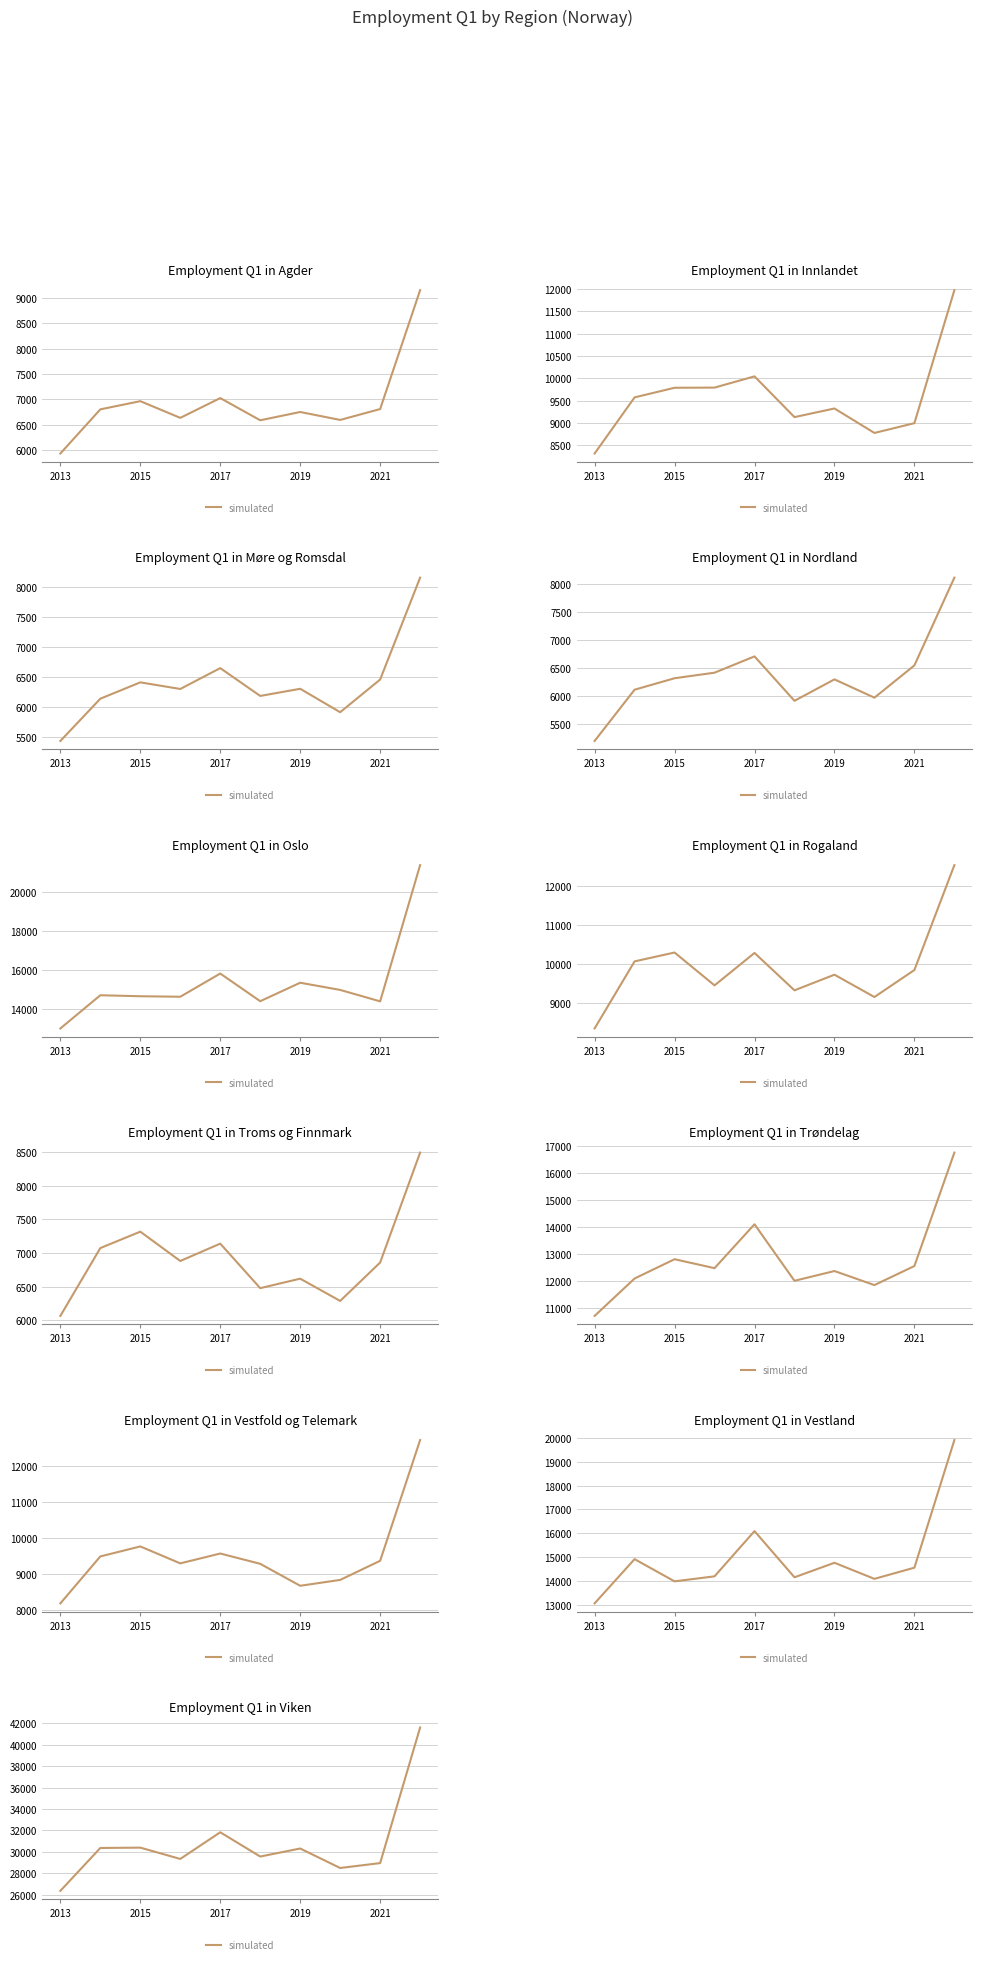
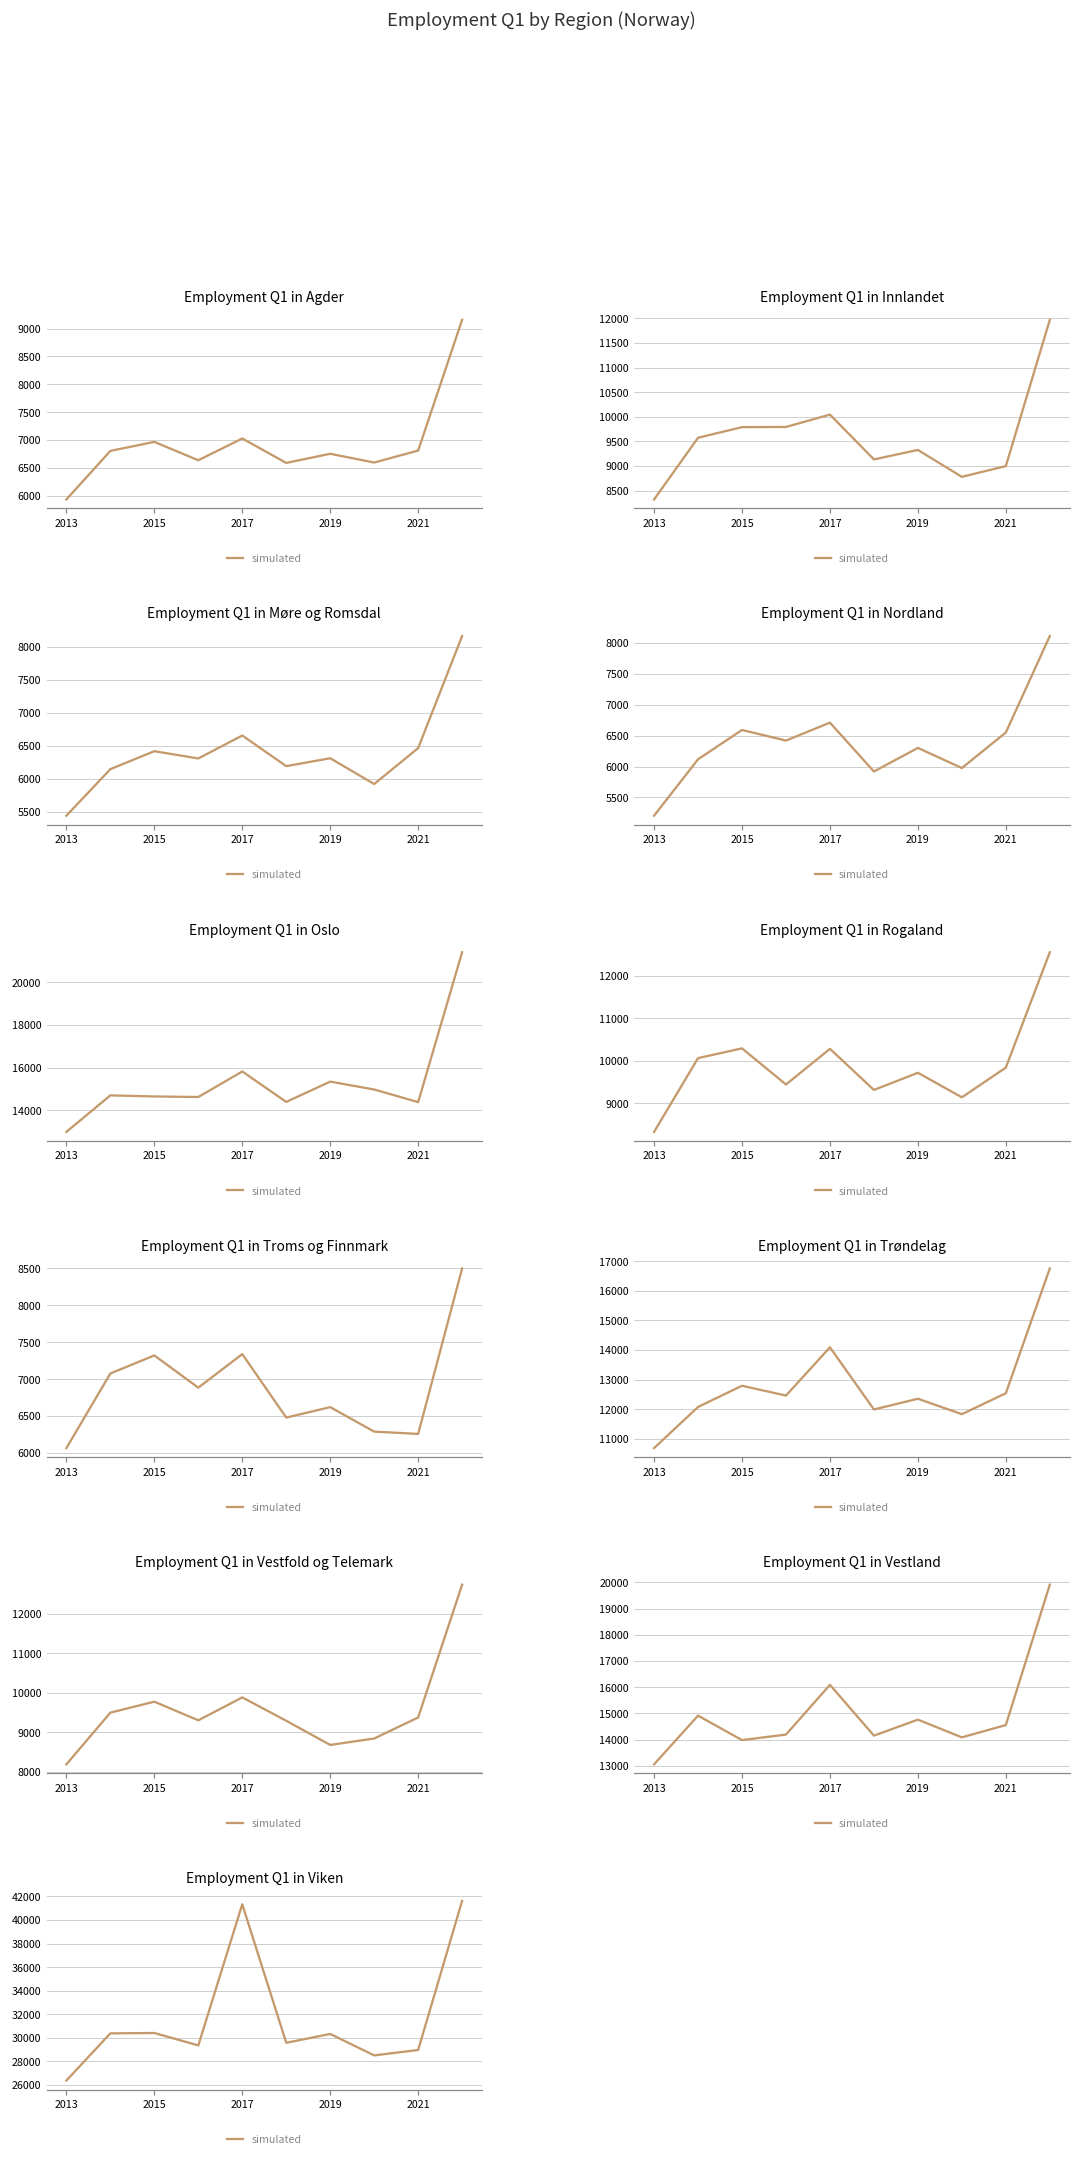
Employment Q1 in Nordland, 2015: 6300 -> 6600
Employment Q1 in Troms og Finnmark, 2017: 7100 -> 7300
Employment Q1 in Troms og Finnmark, 2021: 6900 -> 6300
Employment Q1 in Vestfold og Telemark, 2017: 9600 -> 9900
Employment Q1 in Viken, 2017: 31800 -> 41300
